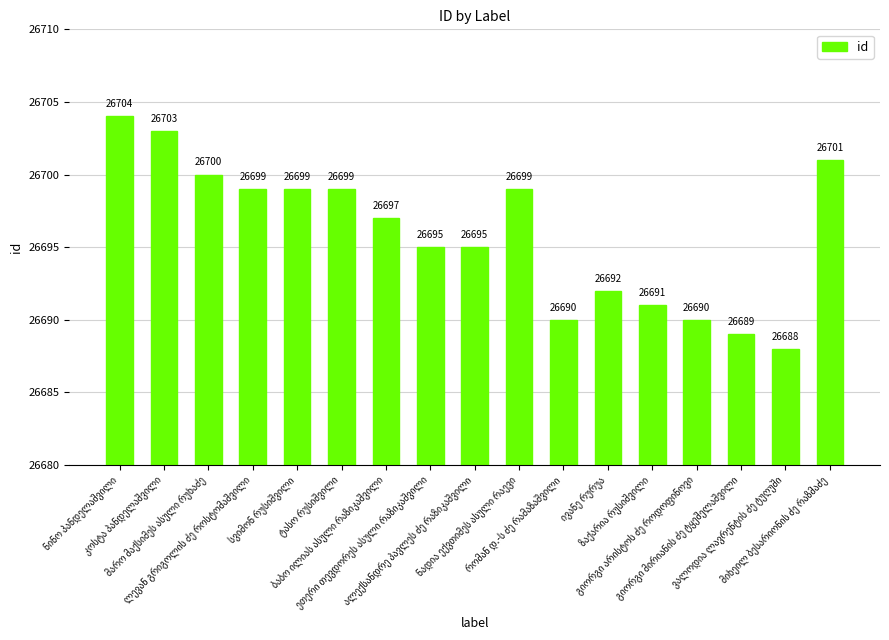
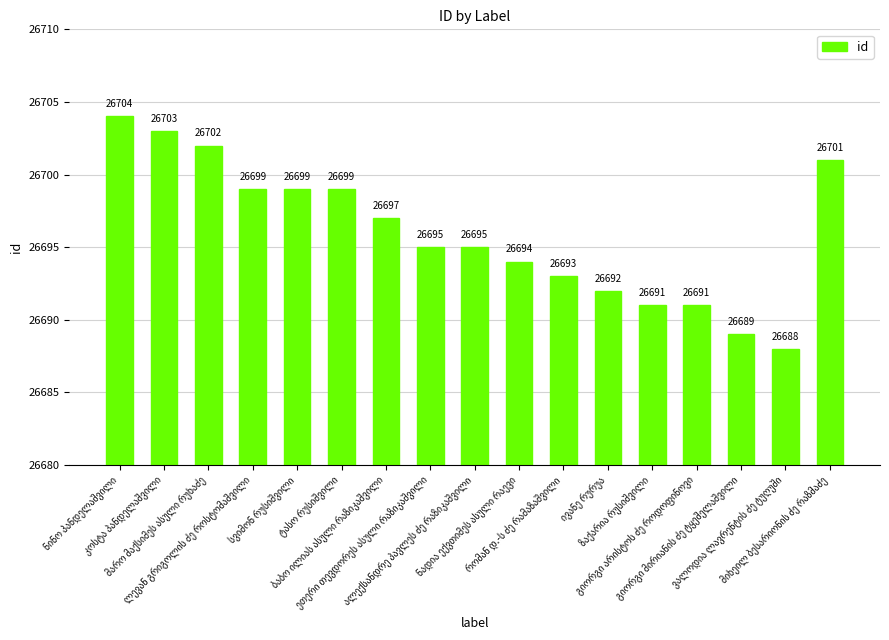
მარო მაქსიმეს ასული რუხაძე: 26700 -> 26702
ნადია ექვთიმეს ასული რაევი: 26699 -> 26694
რომან დ.-ს ძე რამაზაშვილი: 26690 -> 26693
გიორგი არისტოს ძე როდოფინოვი: 26690 -> 26691
